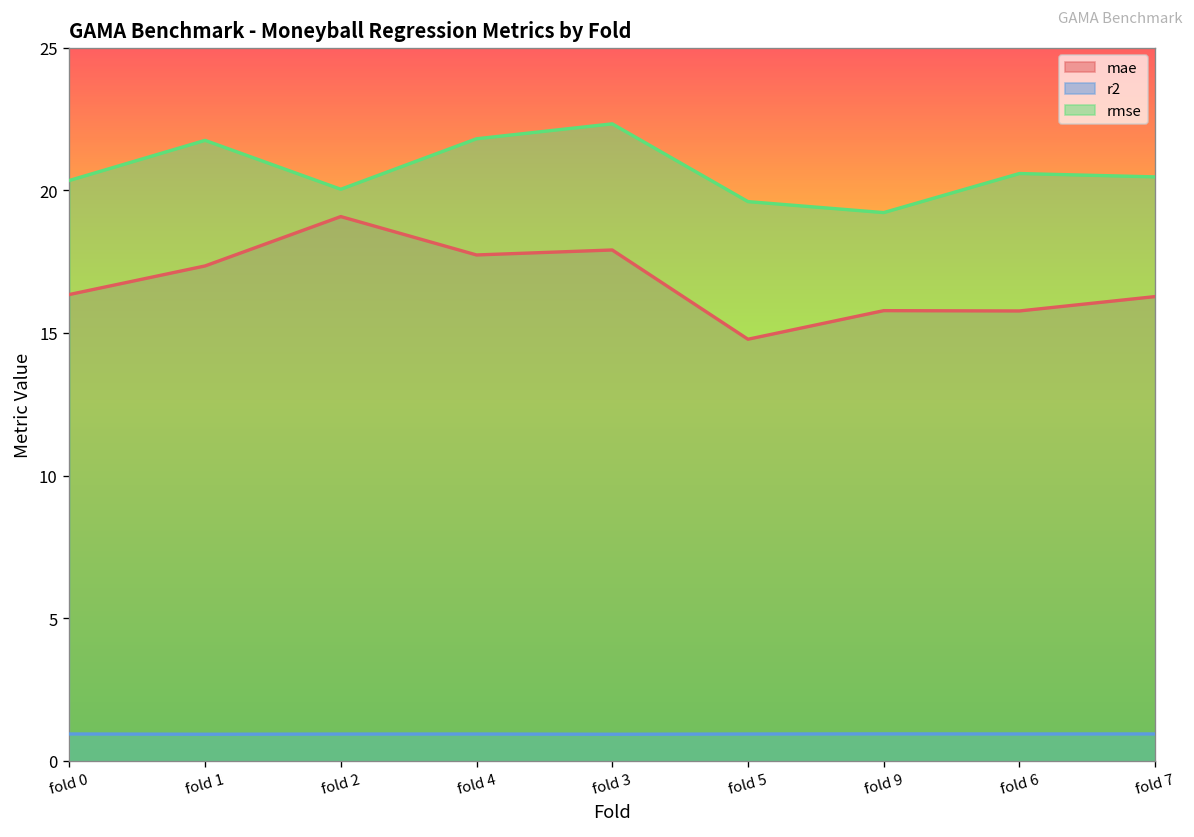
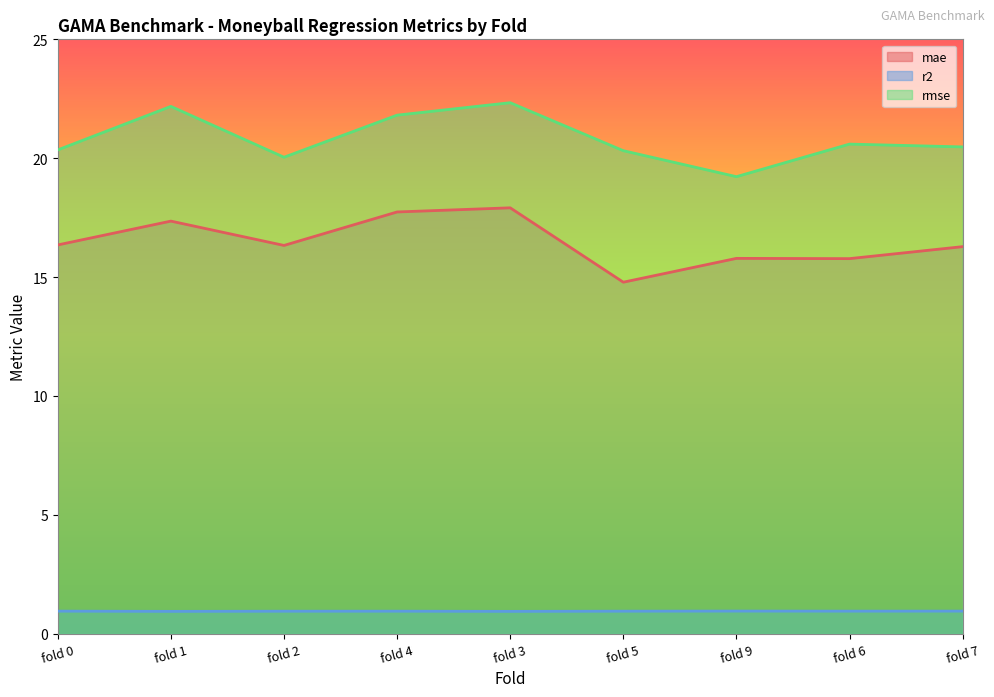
rmse, fold 1: 21.8 -> 22.2
mae, fold 2: 19.1 -> 16.3
rmse, fold 5: 19.6 -> 20.3
